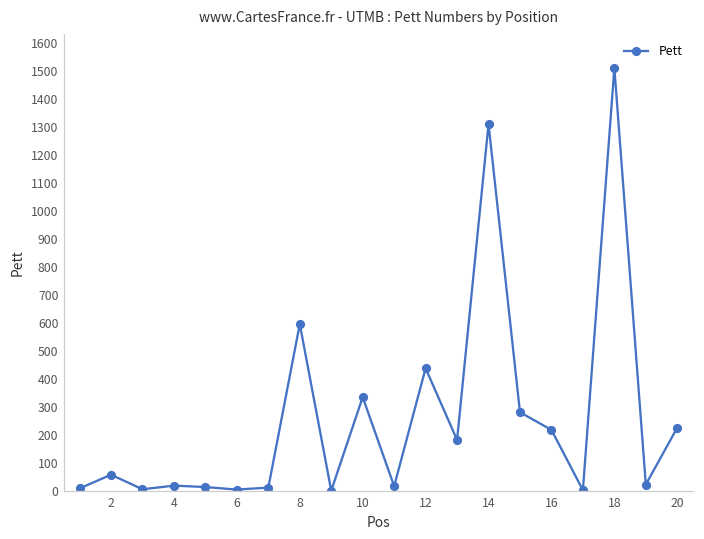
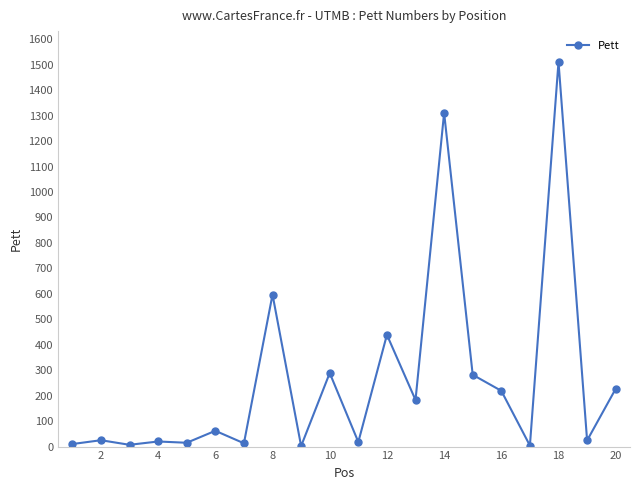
2: 60 -> 30
6: 10 -> 60
10: 340 -> 290
